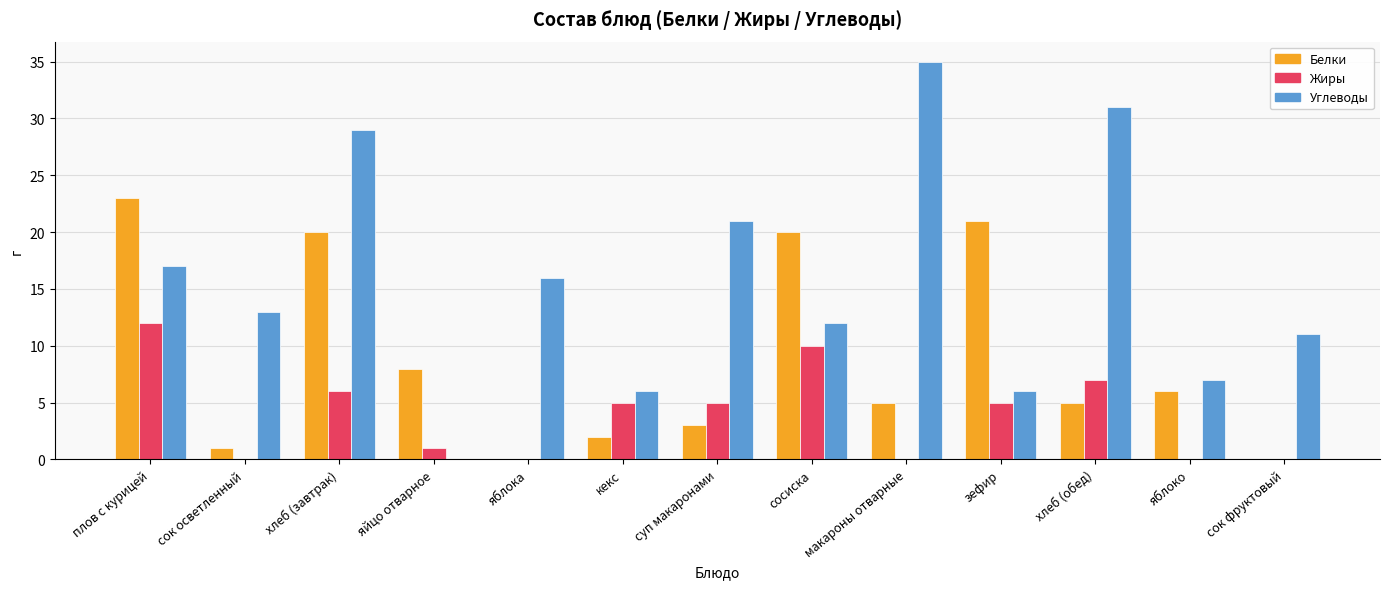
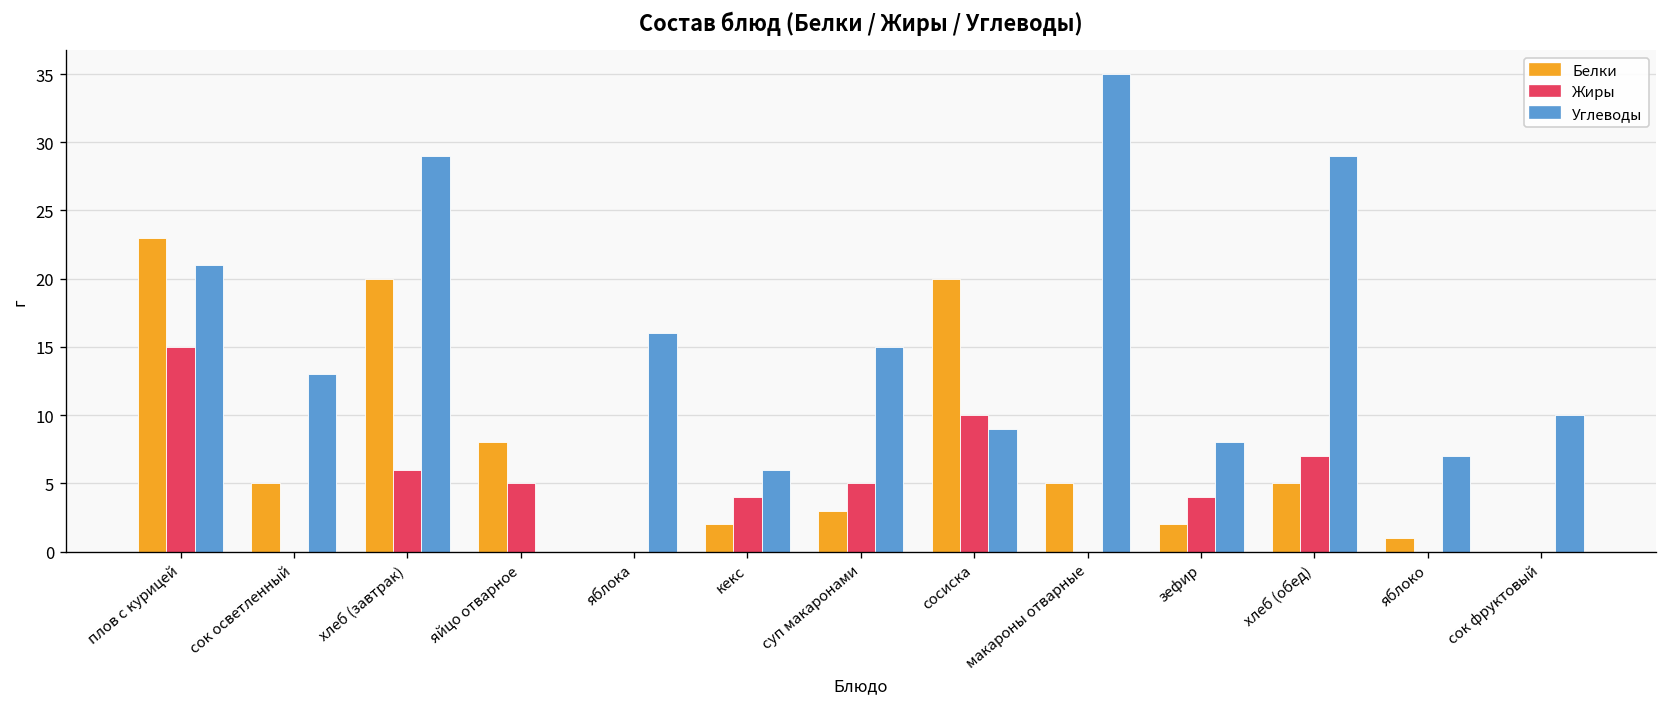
Жиры, плов с курицей: 12 -> 15
Углеводы, плов с курицей: 17 -> 21
Белки, сок осветленный: 1 -> 5
Жиры, яйцо отварное: 1 -> 5
Жиры, кекс: 5 -> 4
Углеводы, суп макаронами: 21 -> 15
Углеводы, сосиска: 12 -> 9
Белки, зефир: 21 -> 2
Жиры, зефир: 5 -> 4
Углеводы, зефир: 6 -> 8
Углеводы, хлеб (обед): 31 -> 29
Белки, яблоко: 6 -> 1
Углеводы, сок фруктовый: 11 -> 10
